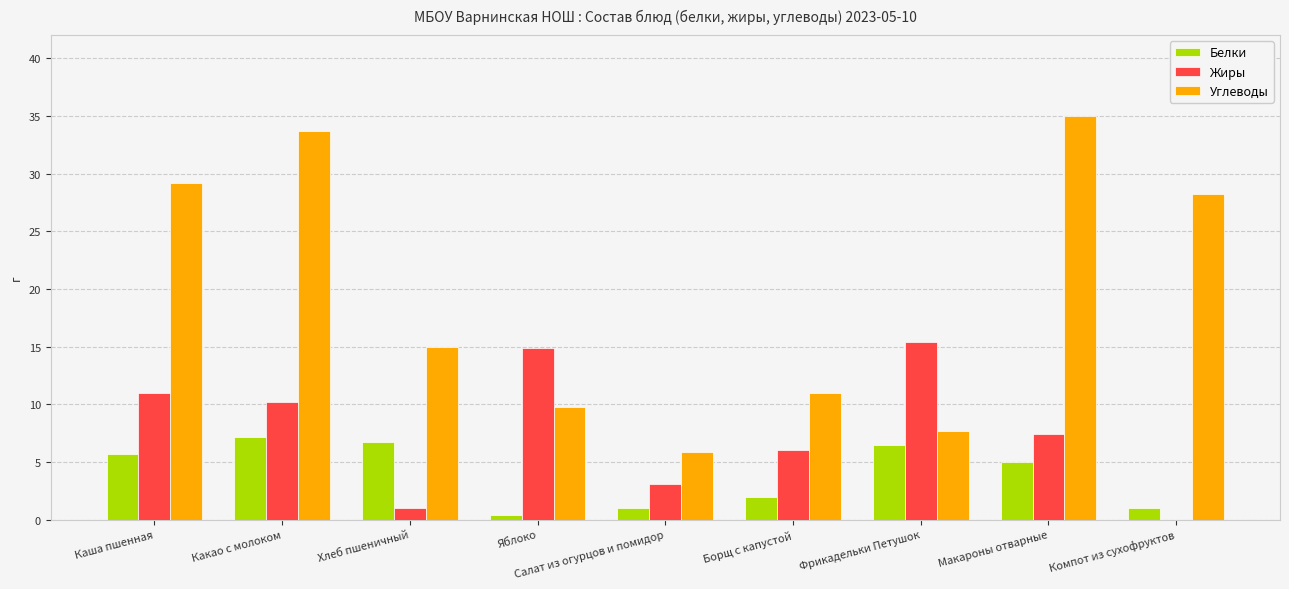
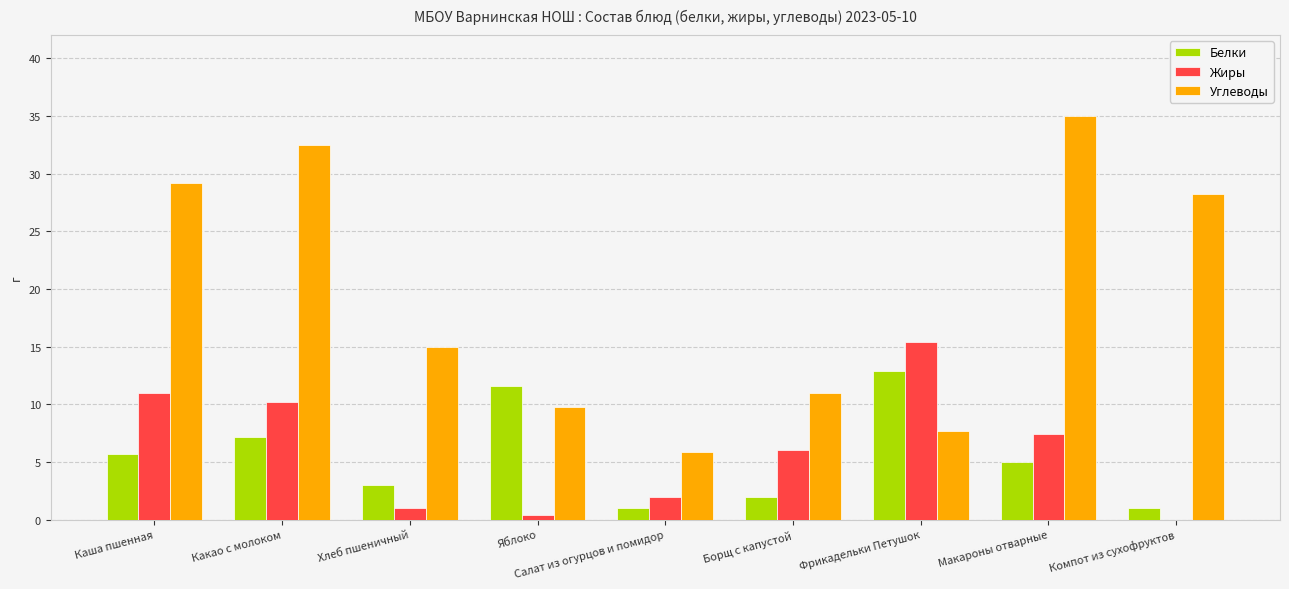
Углеводы, Какао с молоком: 33.7 -> 32.5
Белки, Хлеб пшеничный: 6.7 -> 3.0
Белки, Яблоко: 0.4 -> 11.6
Жиры, Яблоко: 14.9 -> 0.4
Жиры, Салат из огурцов и помидор: 3.1 -> 2.0
Белки, Фрикадельки Петушок: 6.4 -> 12.9
